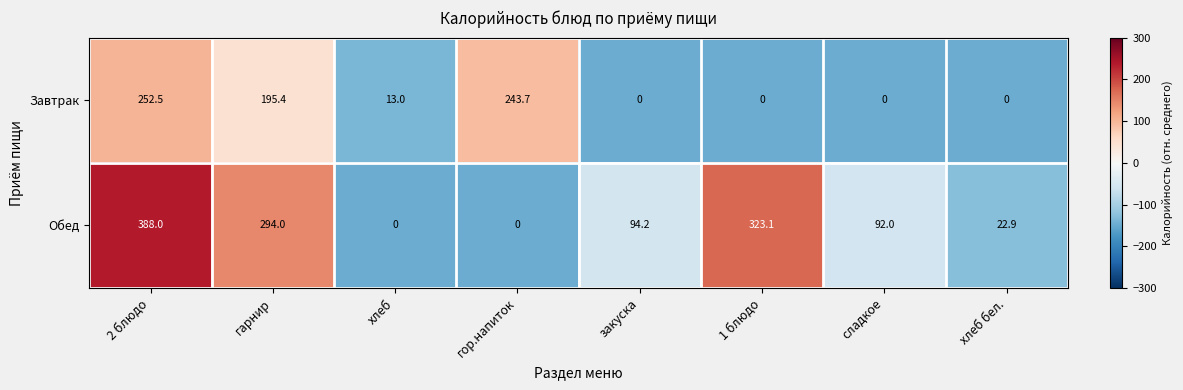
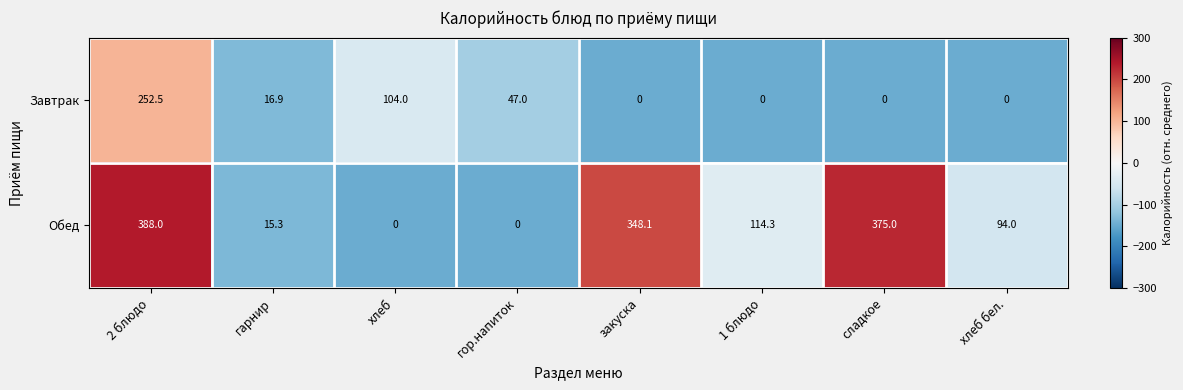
Завтрак, гарнир: 195.4 -> 16.9
Завтрак, хлеб: 13.0 -> 104.0
Завтрак, гор.напиток: 243.7 -> 47.0
Обед, гарнир: 294.0 -> 15.3
Обед, закуска: 94.2 -> 348.1
Обед, 1 блюдо: 323.1 -> 114.3
Обед, сладкое: 92.0 -> 375.0
Обед, хлеб бел.: 22.9 -> 94.0
